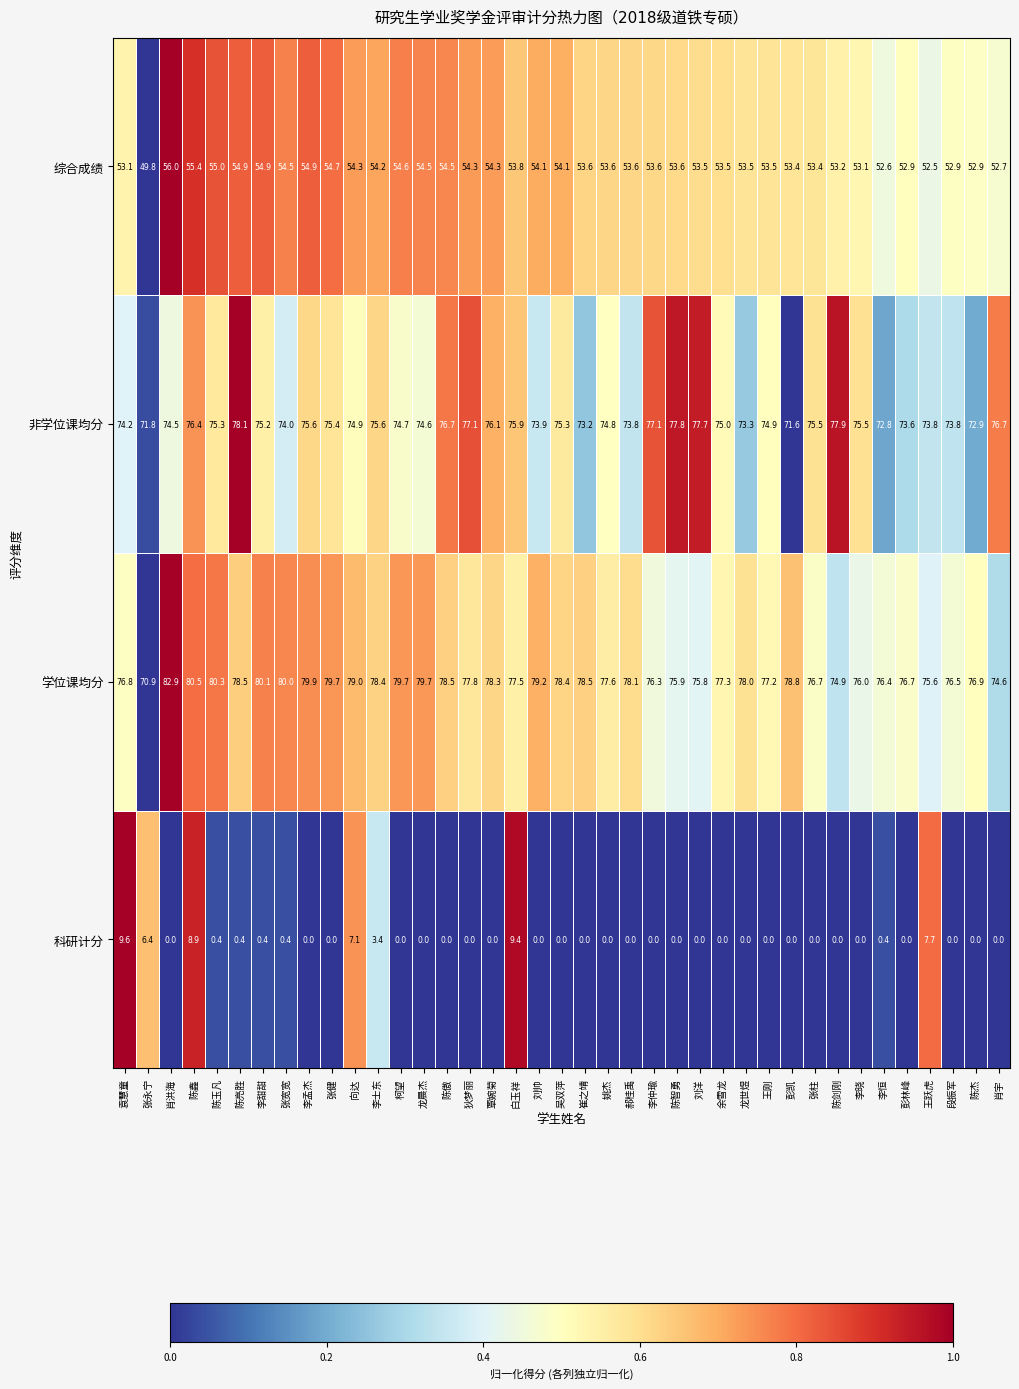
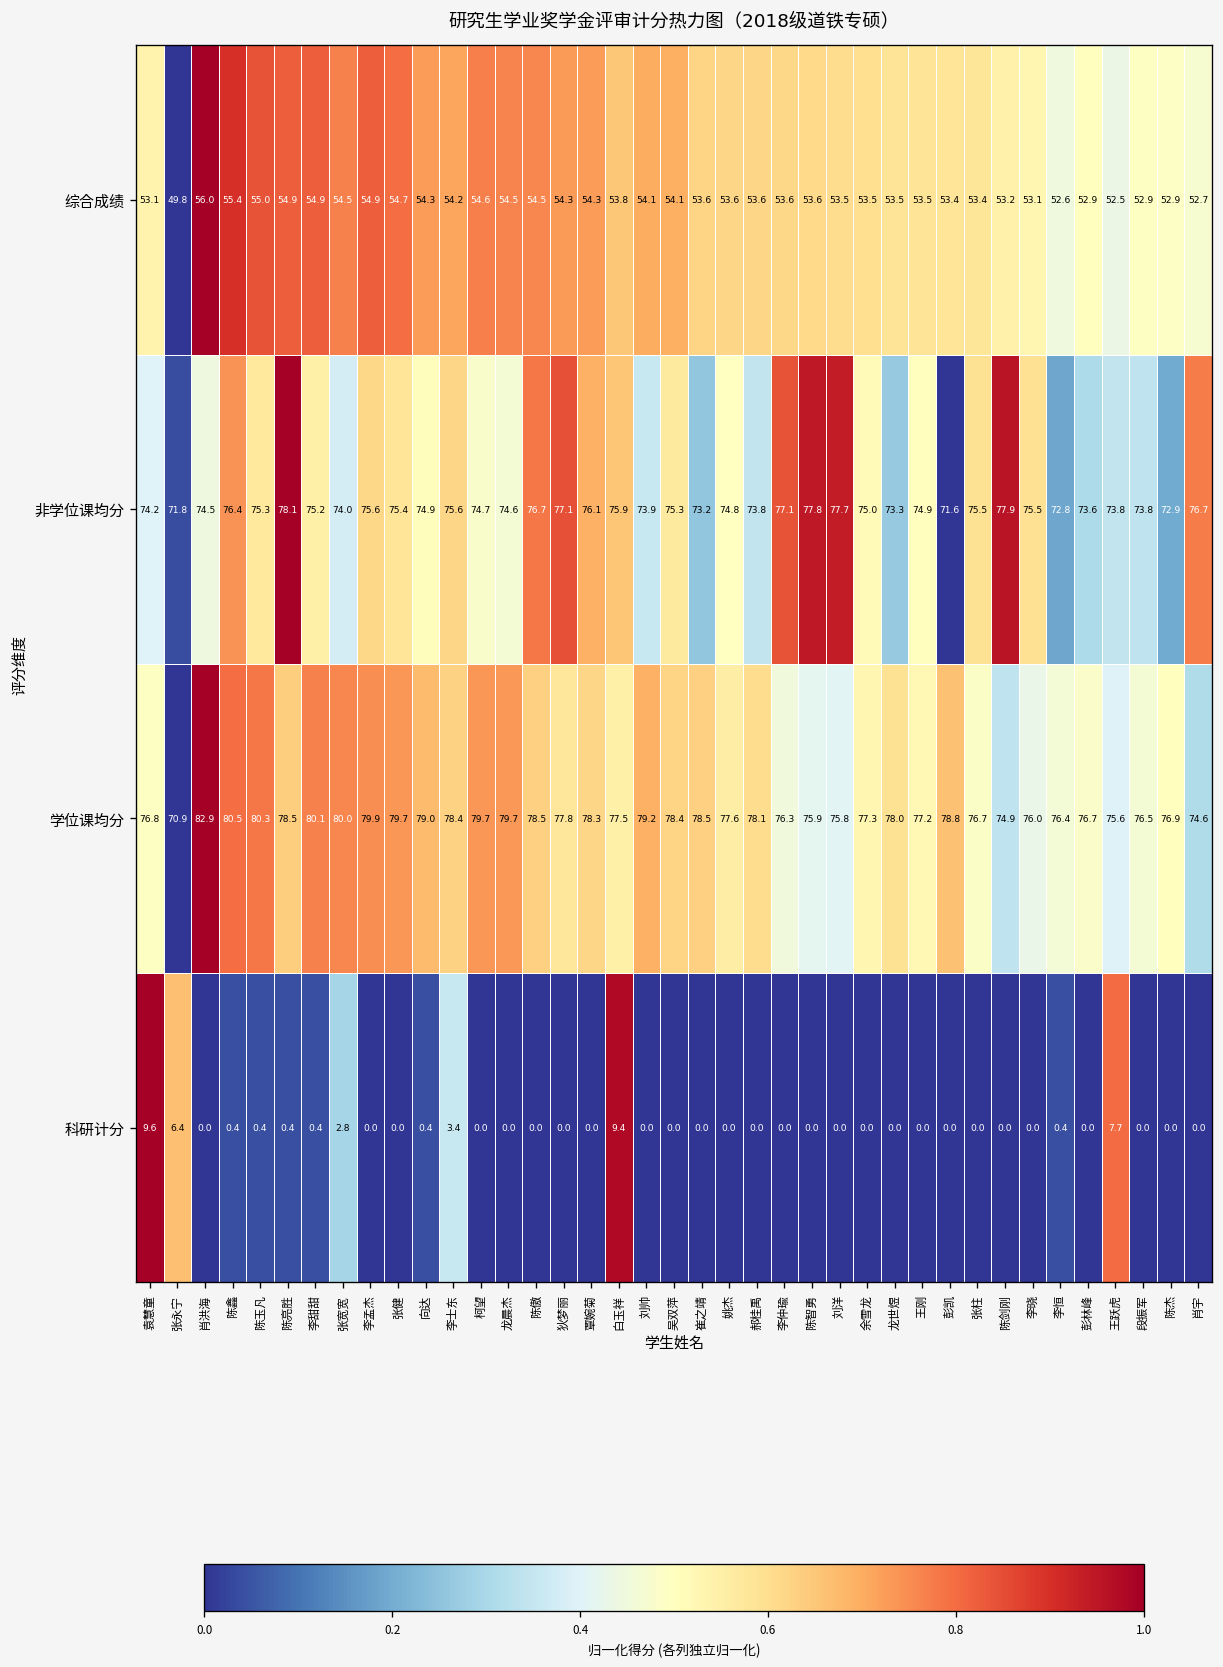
科研计分, 陈鑫: 8.9 -> 0.4
科研计分, 张宽宽: 0.4 -> 2.8
科研计分, 向达: 7.1 -> 0.4
